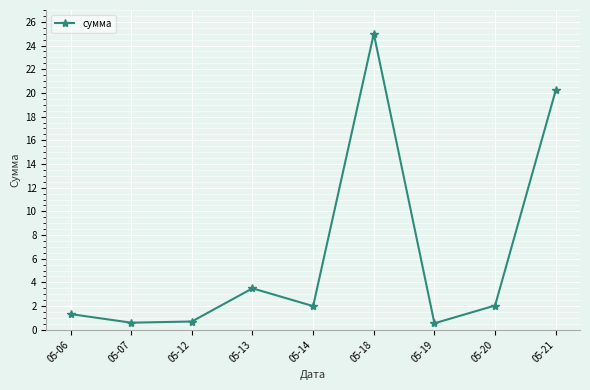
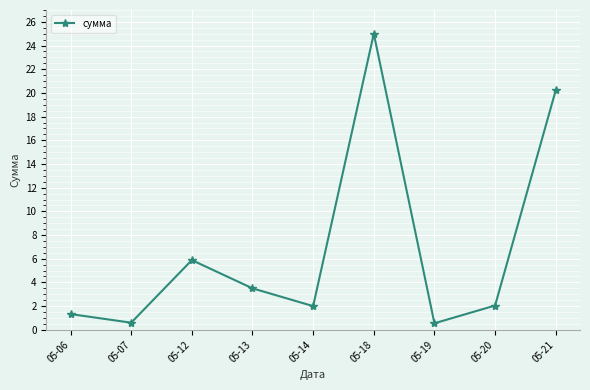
05-12: 0.7 -> 5.9
